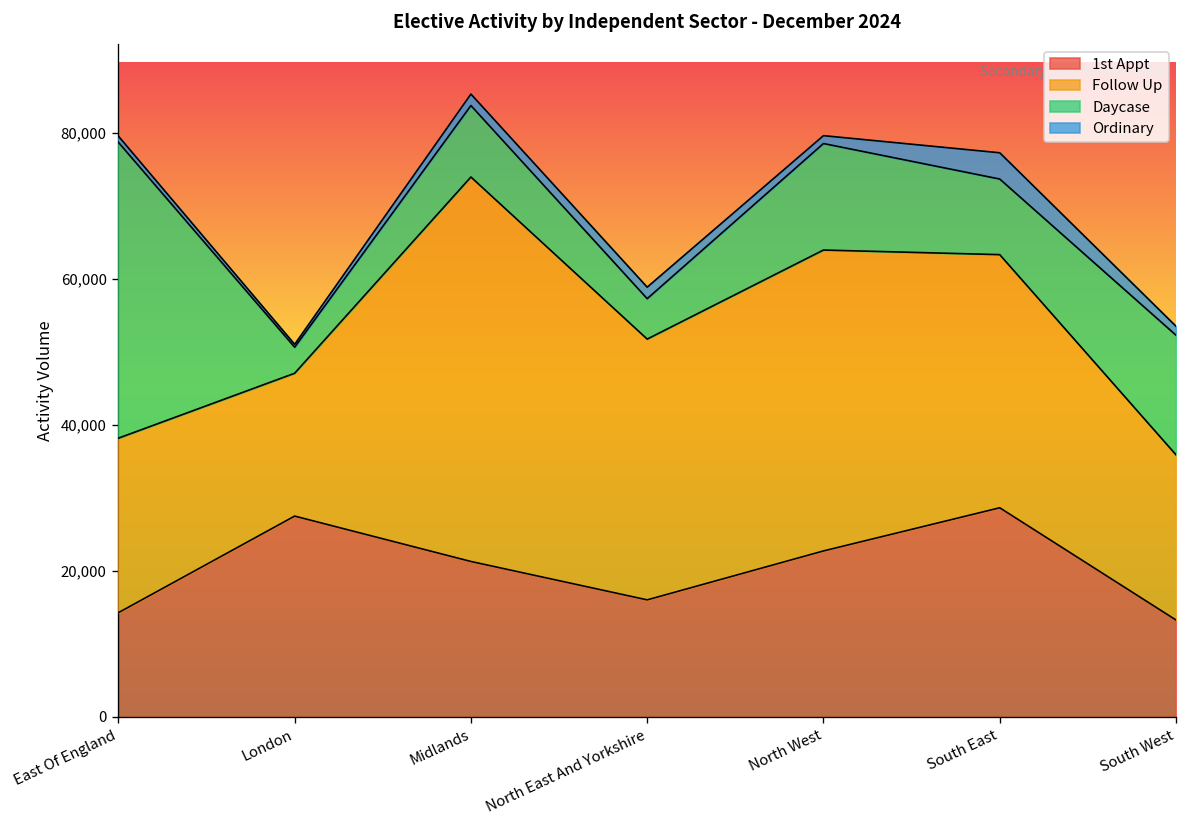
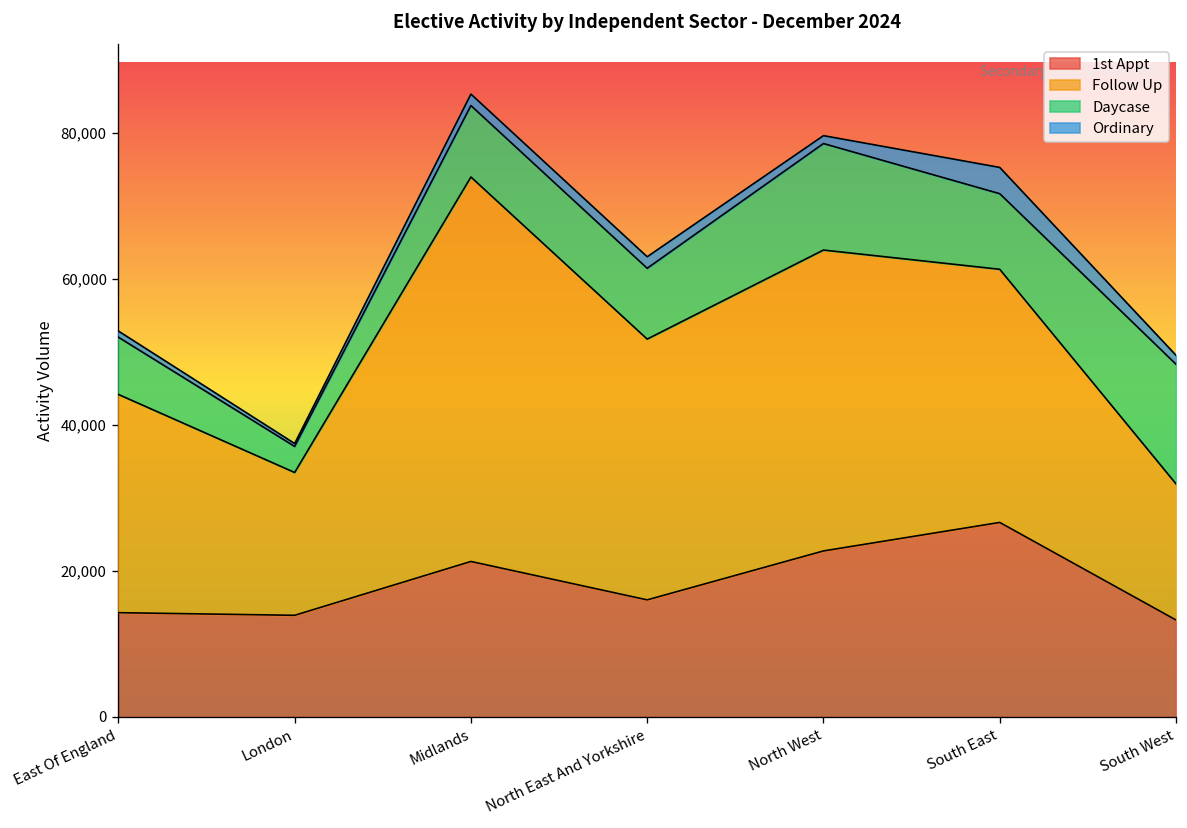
Follow Up, East Of England: 24,000 -> 30,000
Daycase, East Of England: 41,000 -> 8,000
1st Appt, London: 28,000 -> 14,000
Daycase, North East And Yorkshire: 6,000 -> 10,000
1st Appt, South East: 29,000 -> 27,000
Follow Up, South West: 23,000 -> 19,000
